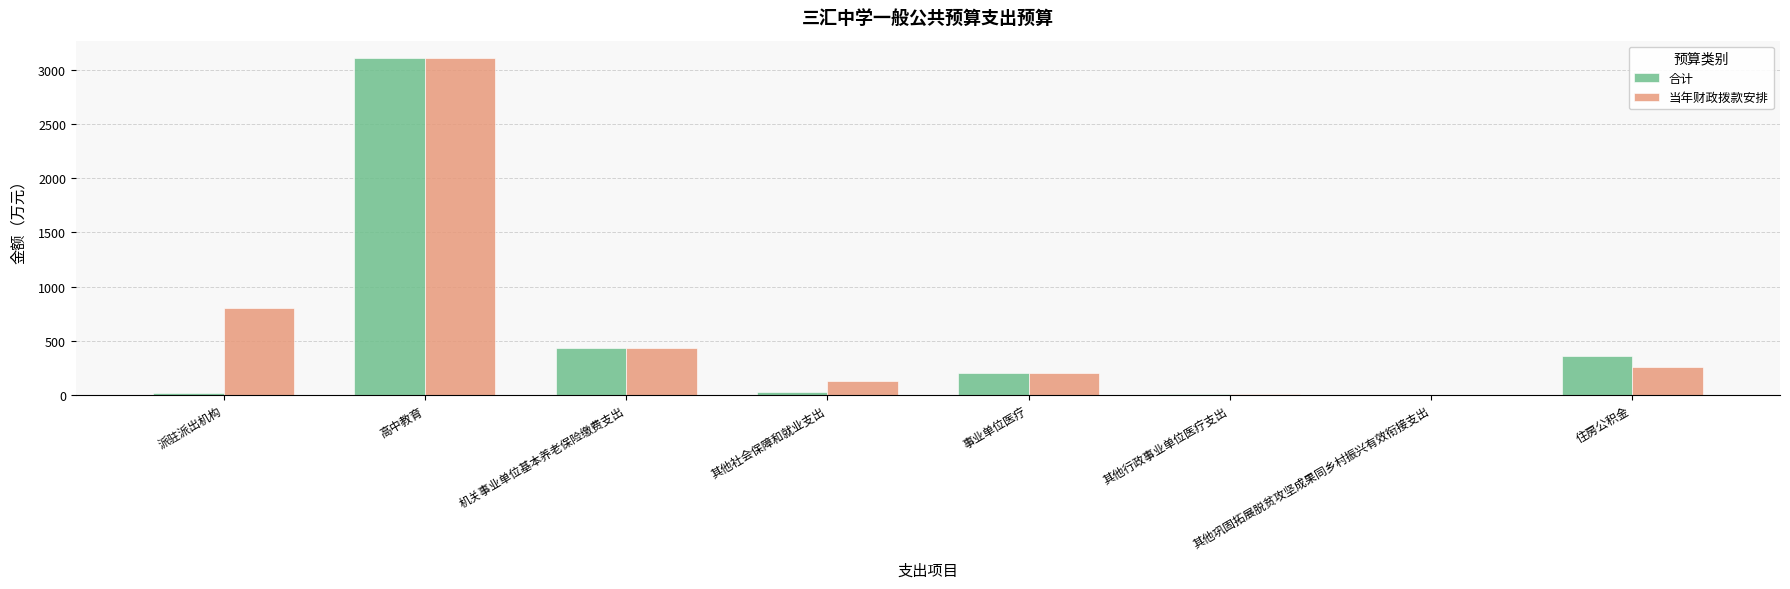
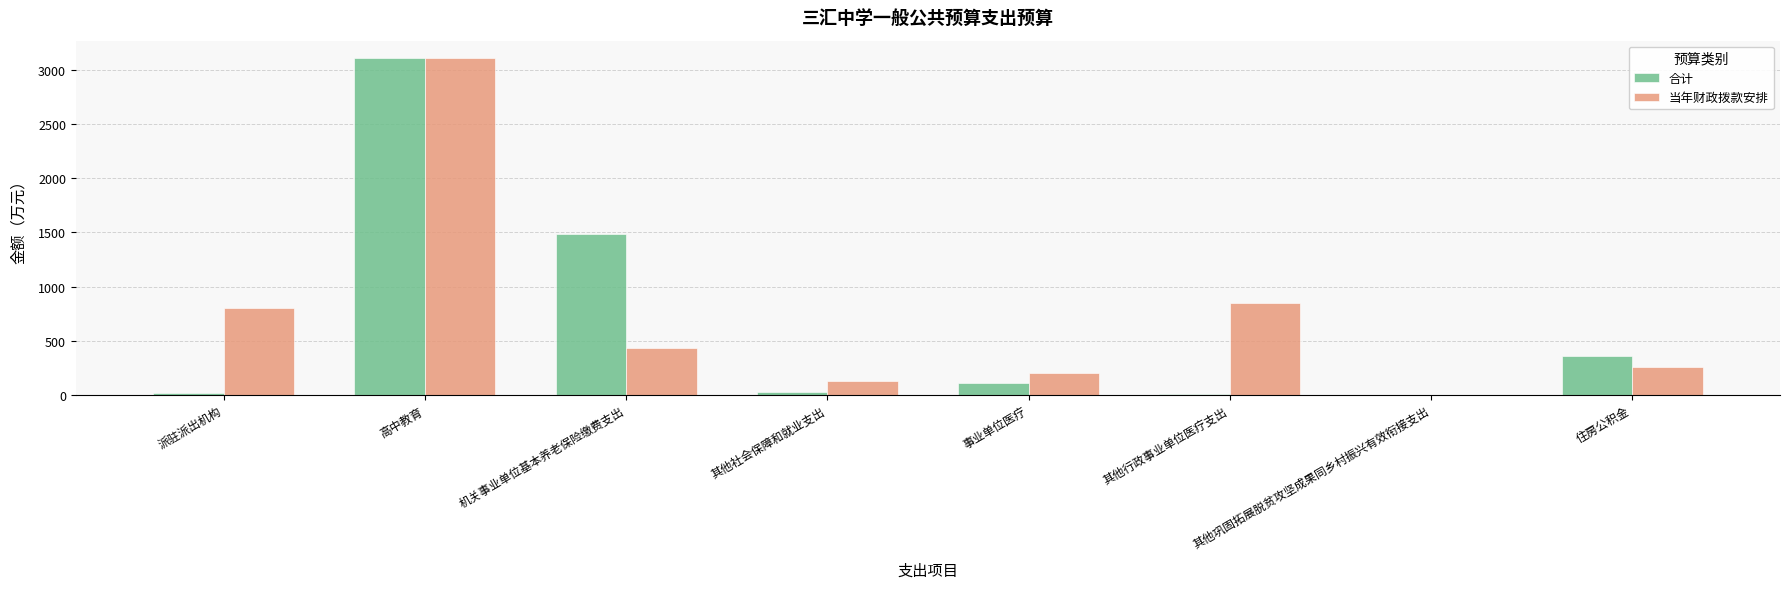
合计, 机关事业单位基本养老保险缴费支出: 430 -> 1480
合计, 事业单位医疗: 200 -> 110
当年财政拨款安排, 其他行政事业单位医疗支出: 10 -> 850
